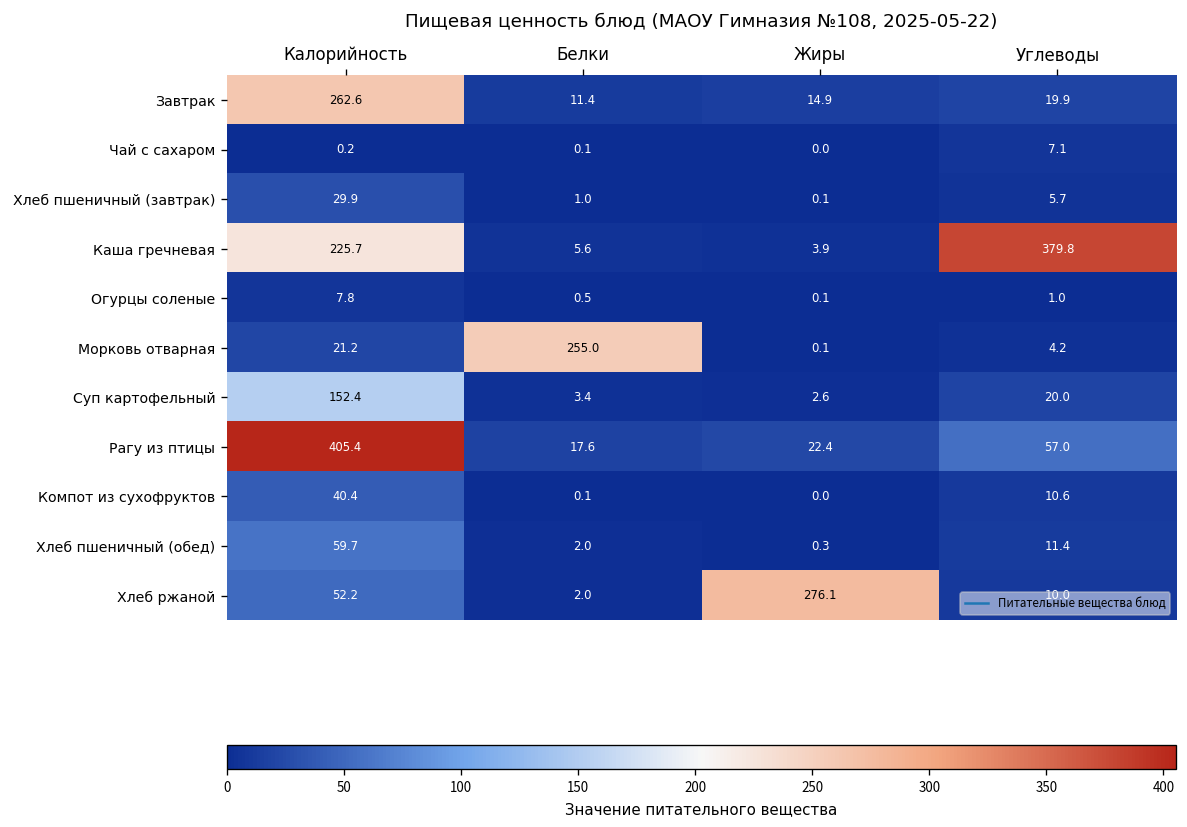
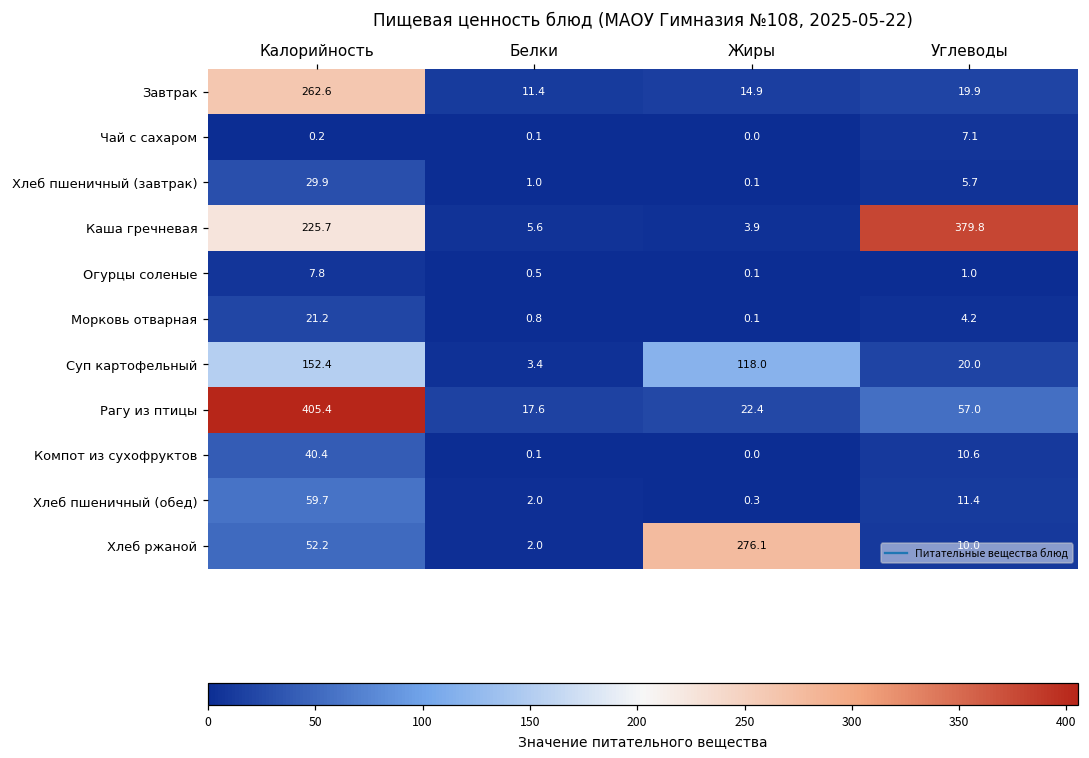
Морковь отварная, Белки: 255.0 -> 0.8
Суп картофельный, Жиры: 2.6 -> 118.0
